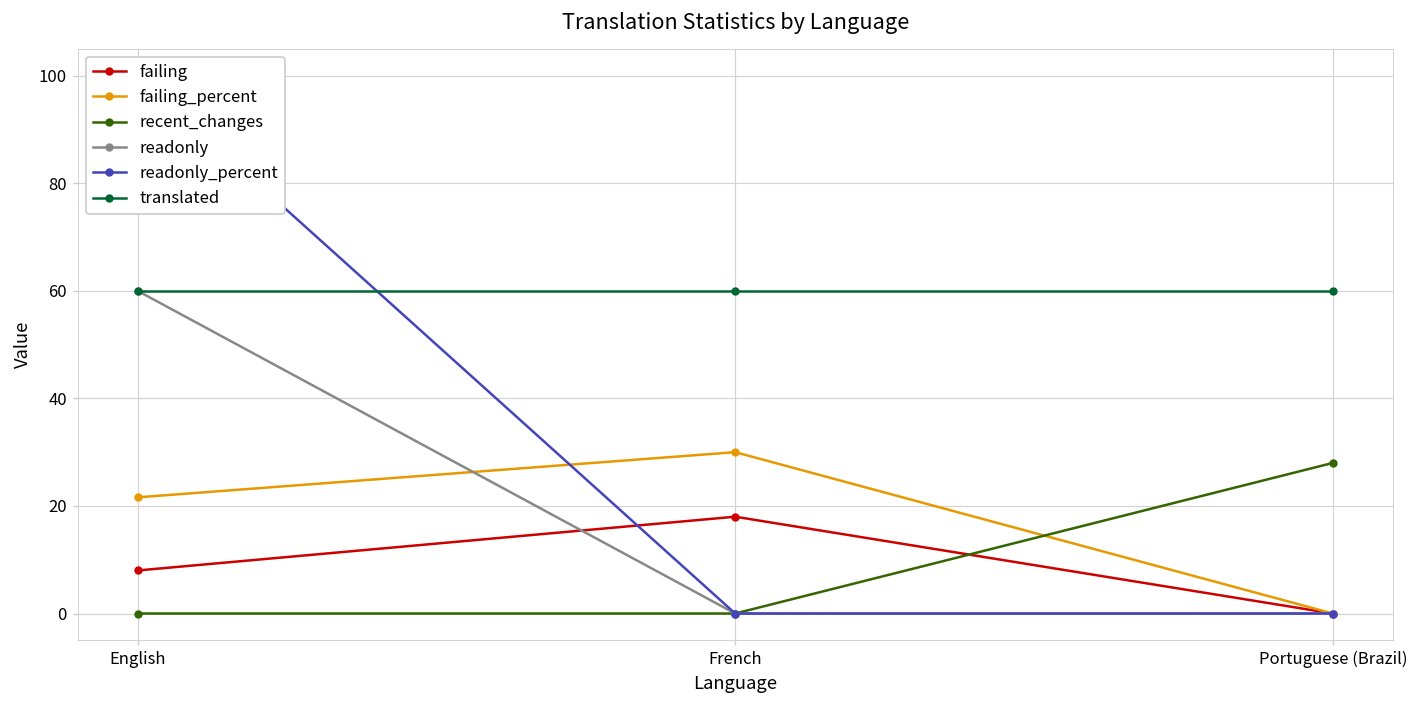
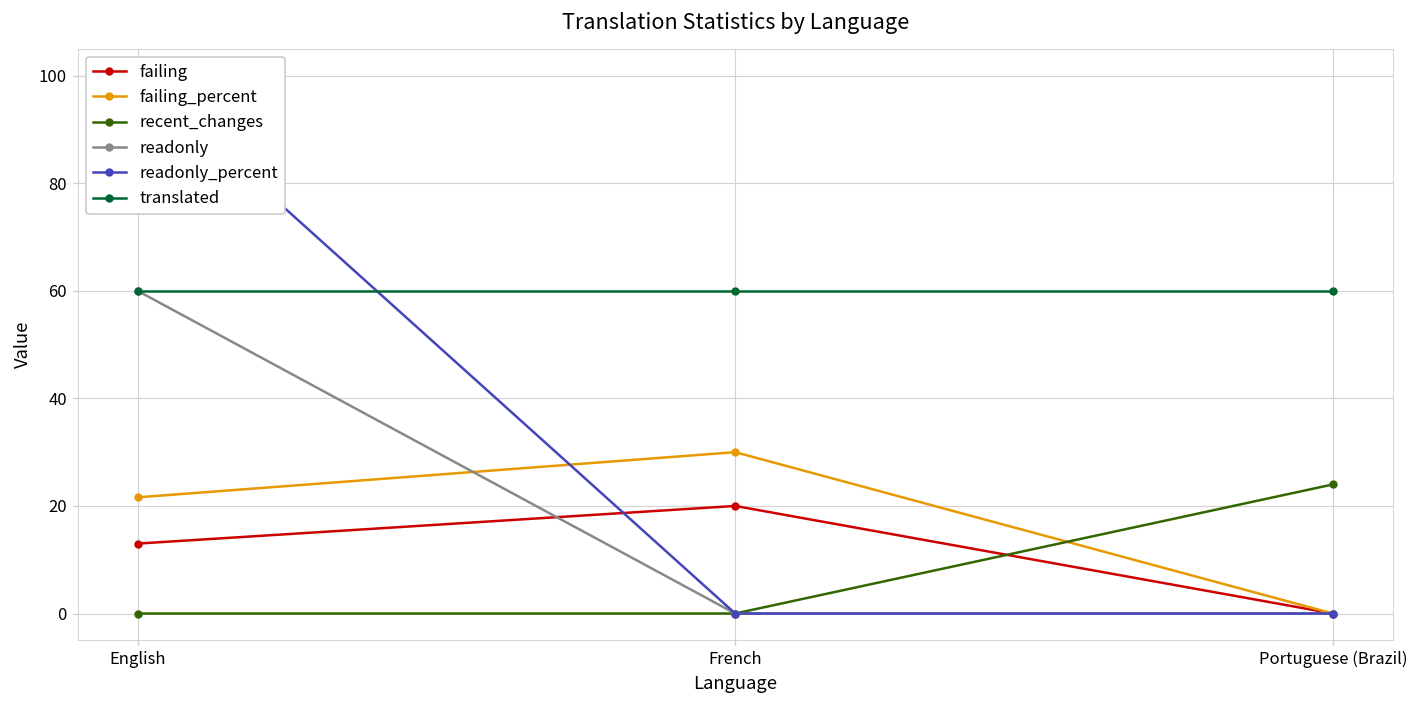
failing, English: 8 -> 13
failing, French: 18 -> 20
recent_changes, Portuguese (Brazil): 28 -> 24
